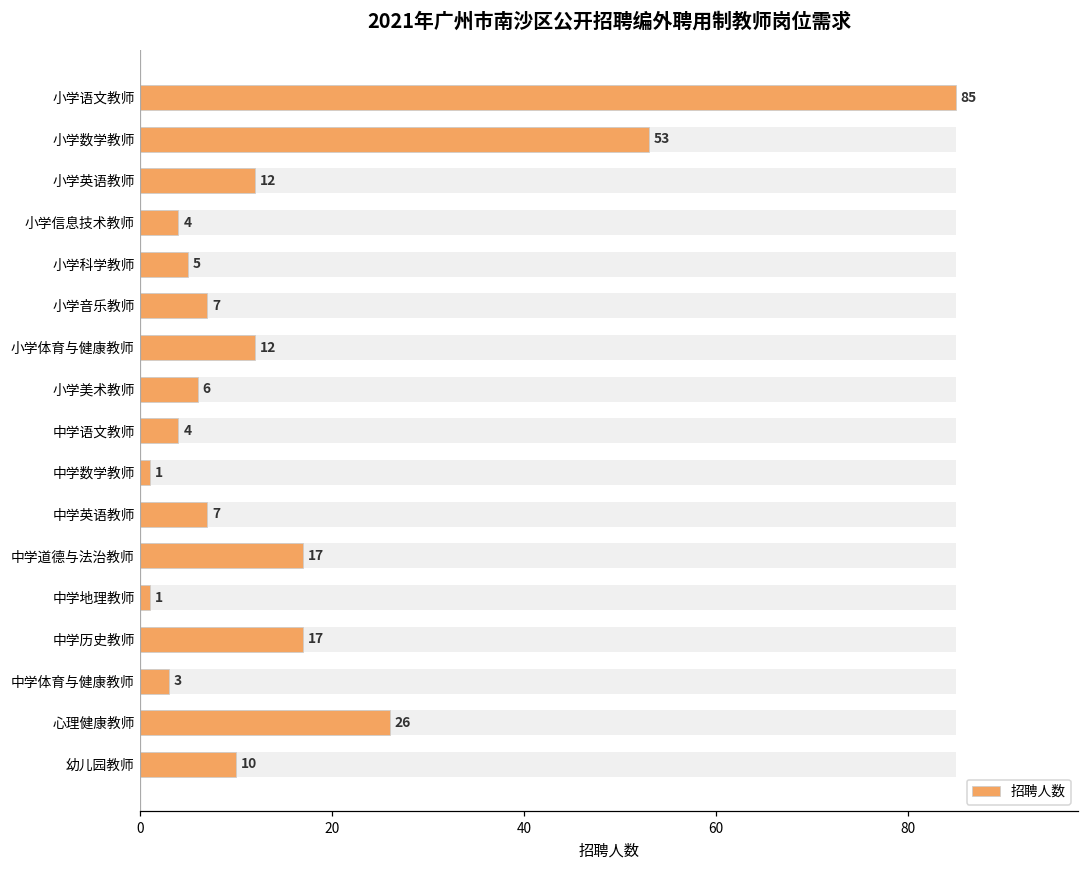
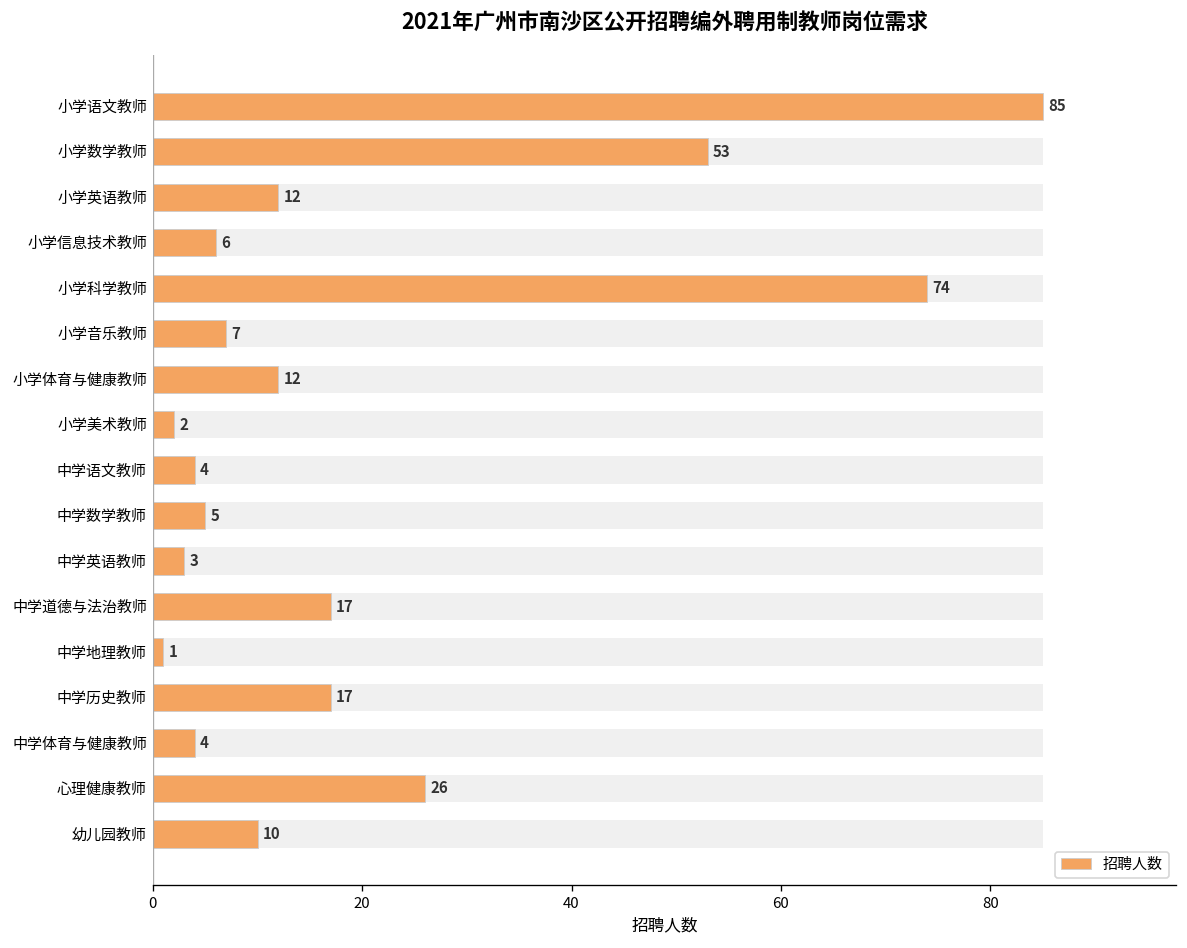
招聘人数, 小学信息技术教师: 4 -> 6
招聘人数, 小学科学教师: 5 -> 74
招聘人数, 小学美术教师: 6 -> 2
招聘人数, 中学数学教师: 1 -> 5
招聘人数, 中学英语教师: 7 -> 3
招聘人数, 中学体育与健康教师: 3 -> 4
